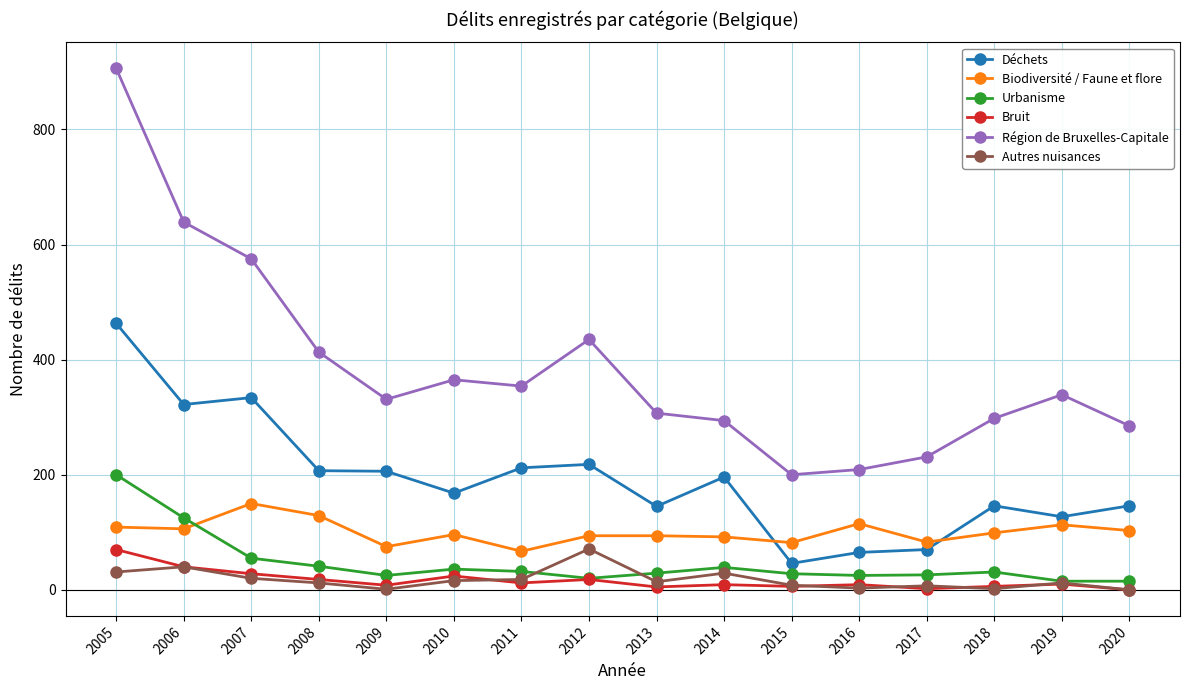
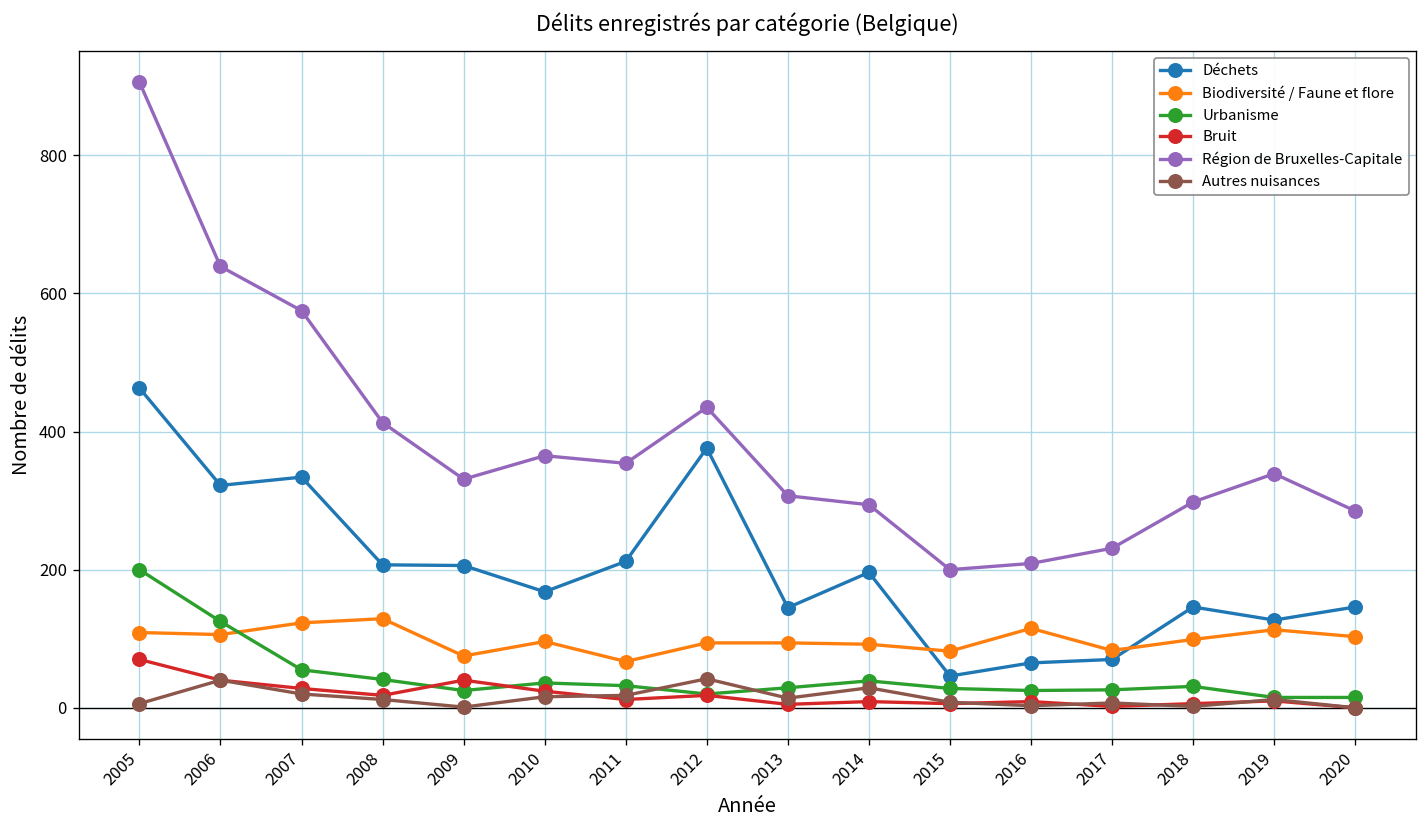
Autres nuisances, 2005: 30 -> 10
Biodiversité / Faune et flore, 2007: 150 -> 120
Bruit, 2009: 10 -> 40
Déchets, 2012: 220 -> 380
Autres nuisances, 2012: 70 -> 40
